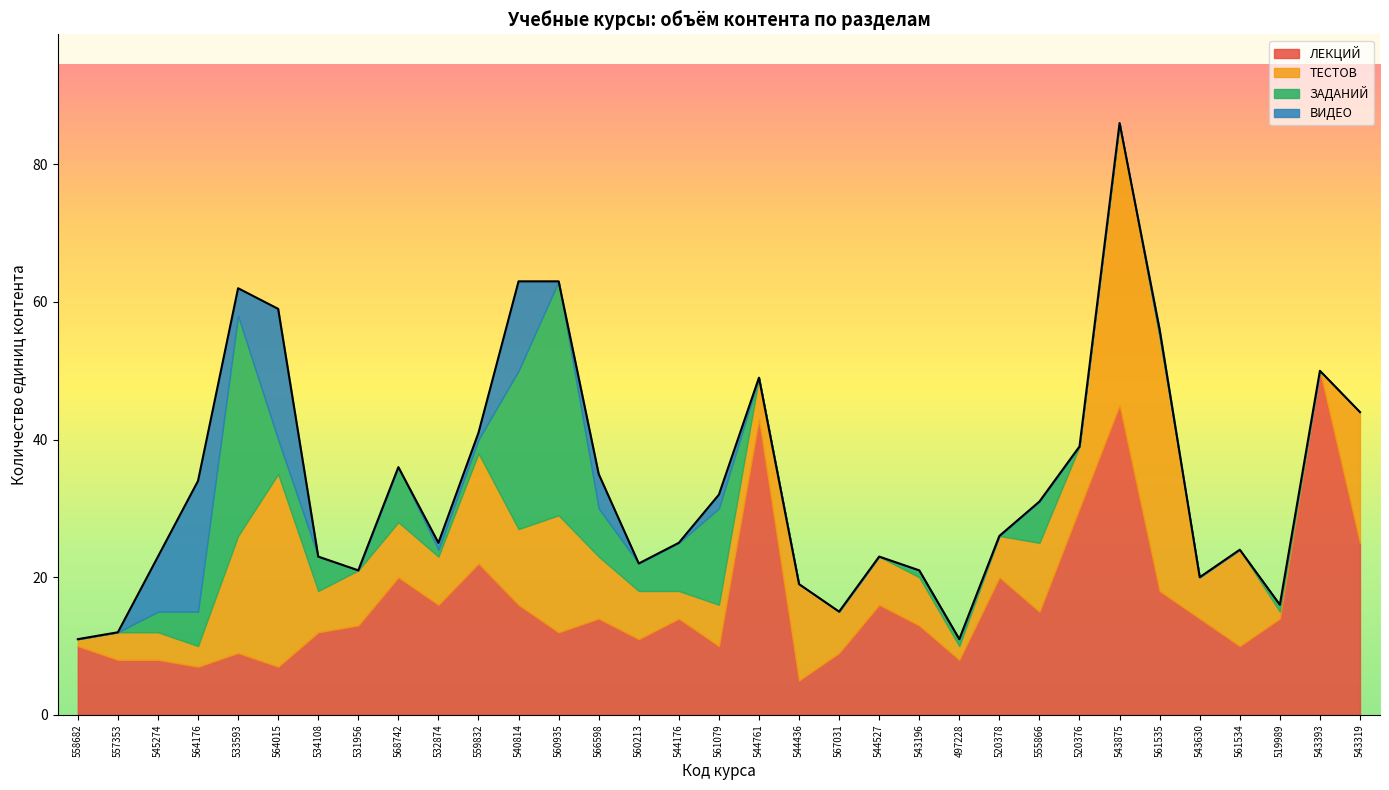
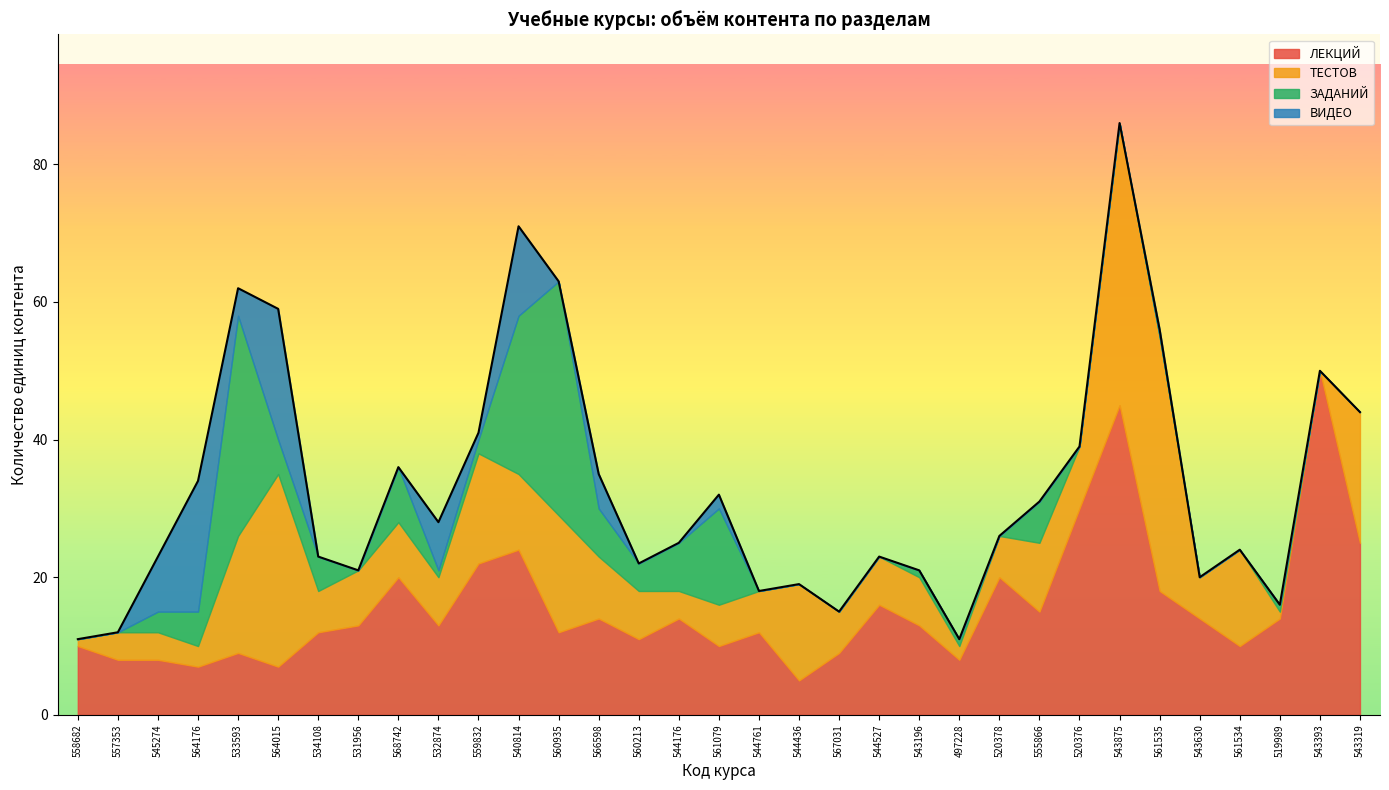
ЛЕКЦИЙ, 532874: 16 -> 13
ВИДЕО, 532874: 1 -> 7
ЛЕКЦИЙ, 540814: 16 -> 24
ЛЕКЦИЙ, 544761: 43 -> 12
